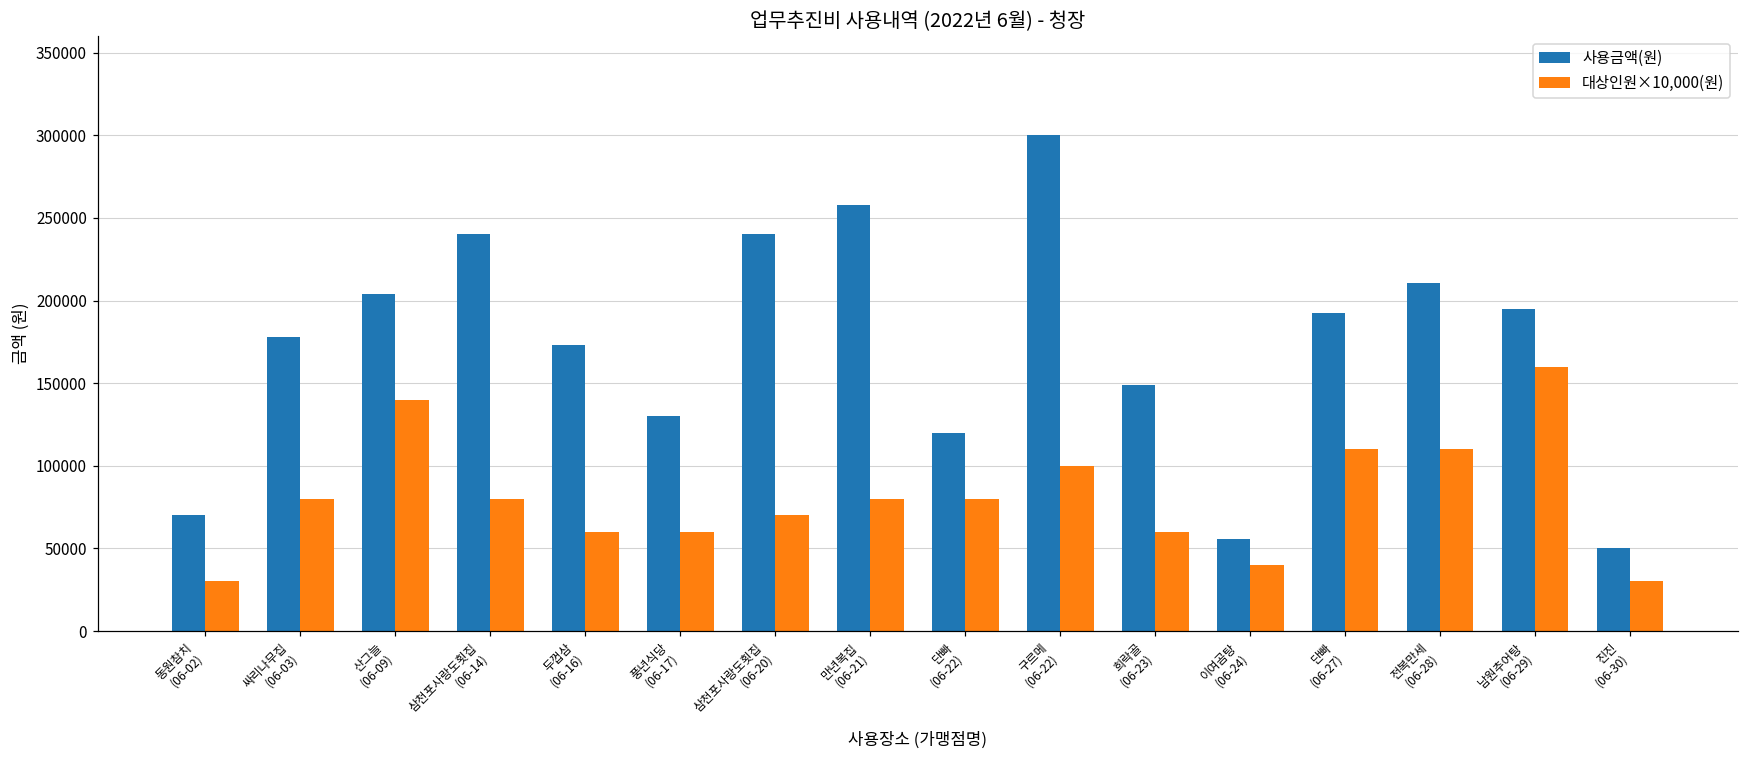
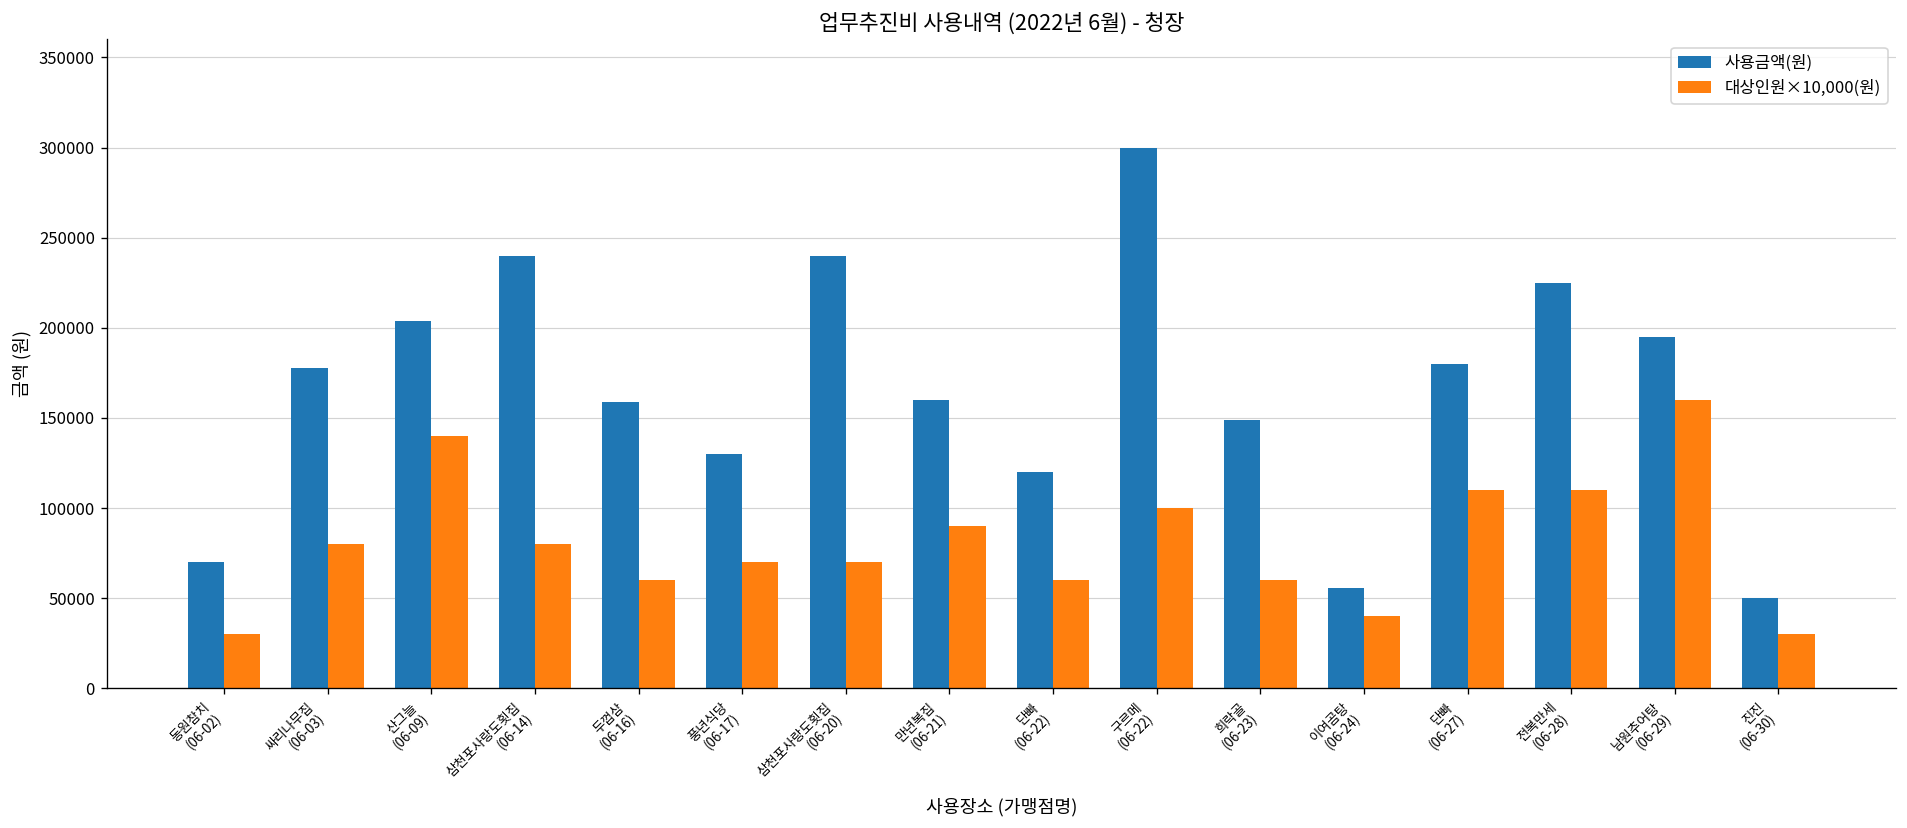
사용금액(원), 두껍삼 (06-16): 173000 -> 159000
대상인원×10,000(원), 풍년식당 (06-17): 60000 -> 70000
사용금액(원), 만년복집 (06-21): 258000 -> 160000
대상인원×10,000(원), 만년복집 (06-21): 80000 -> 90000
대상인원×10,000(원), 단빠 (06-22): 80000 -> 60000
사용금액(원), 단빠 (06-27): 192000 -> 180000
사용금액(원), 전복만세 (06-28): 210000 -> 225000
